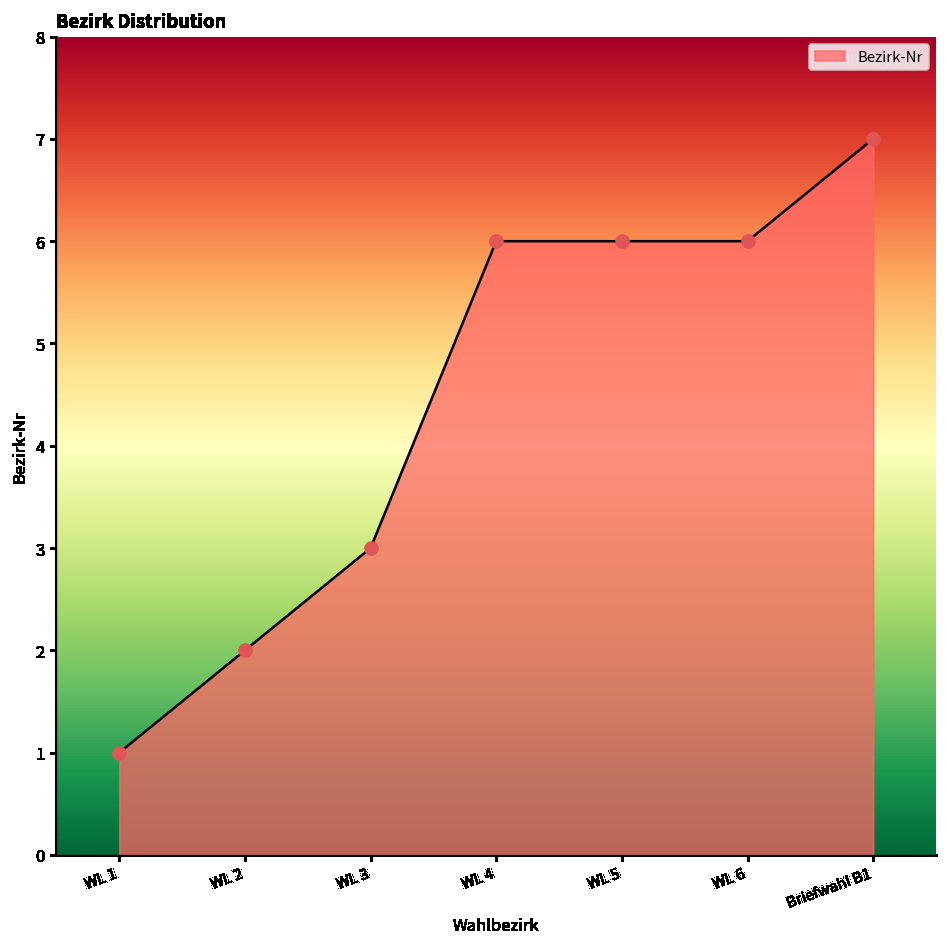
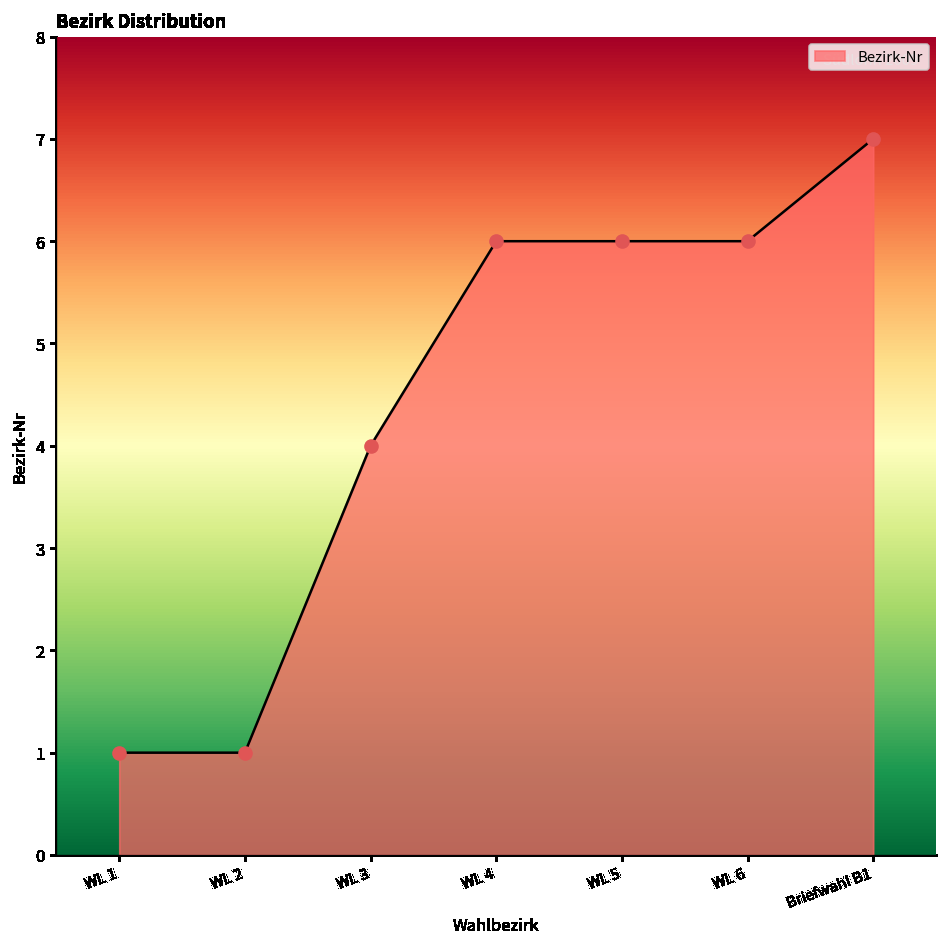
WL 2: 2 -> 1
WL 3: 3 -> 4
